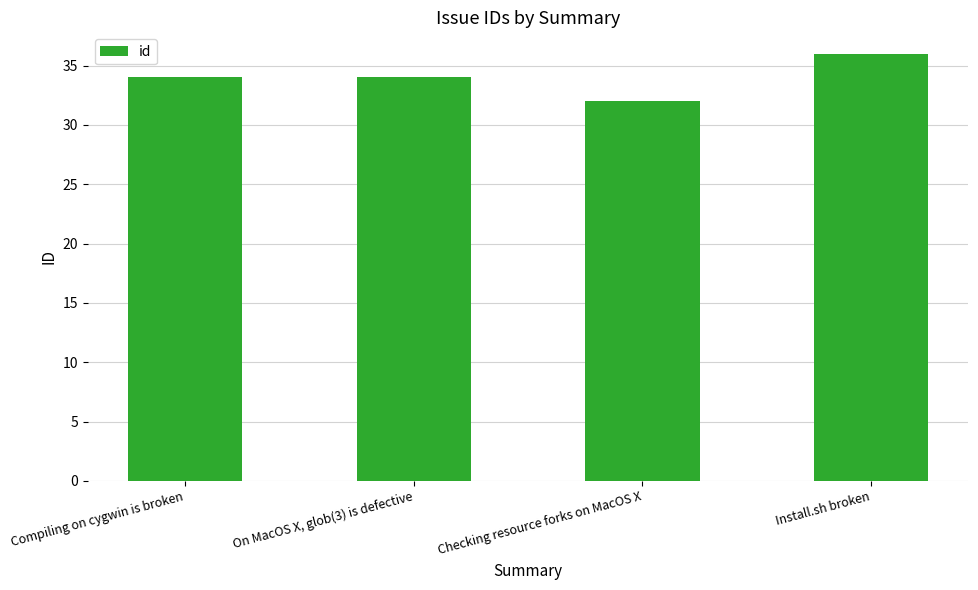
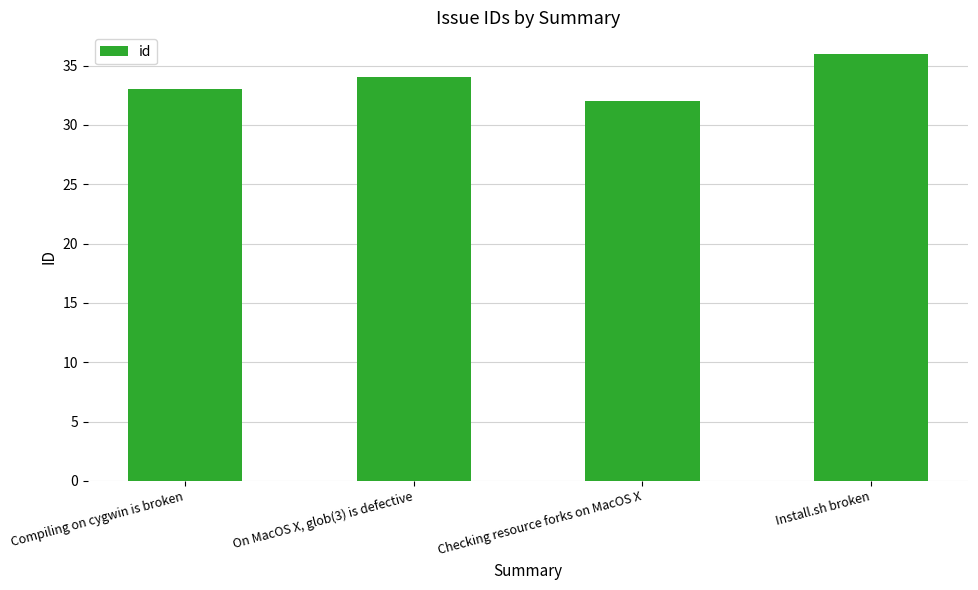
Compiling on cygwin is broken: 34 -> 33
